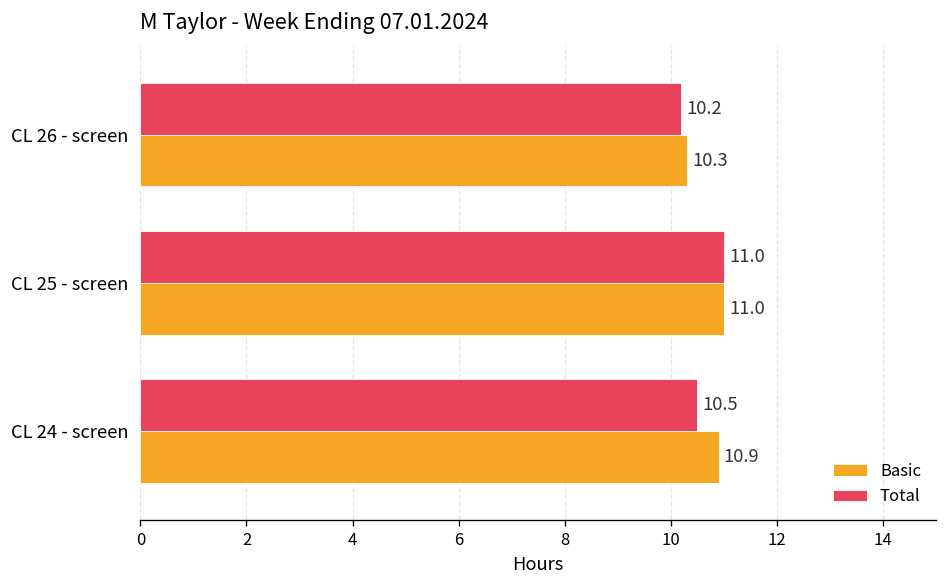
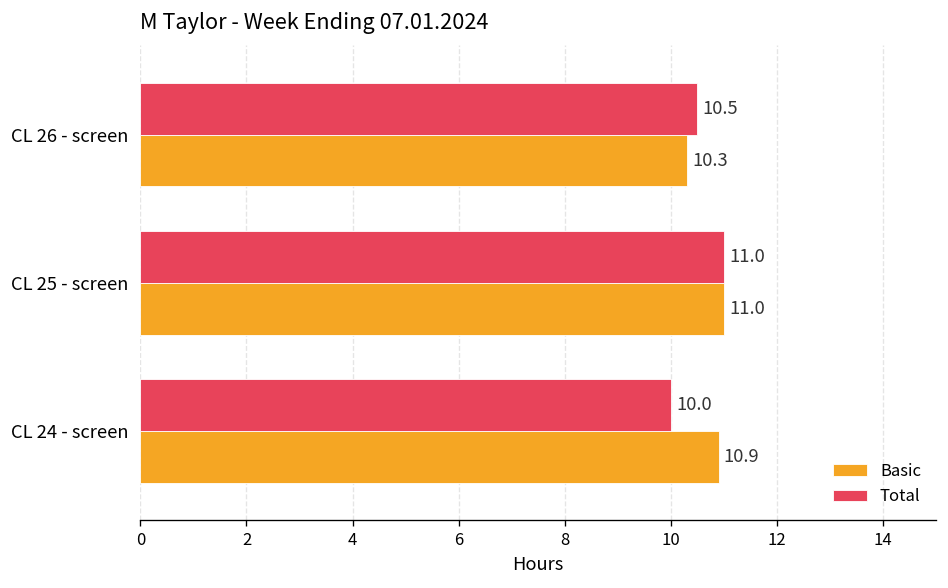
Total, CL 26 - screen: 10.2 -> 10.5
Total, CL 24 - screen: 10.5 -> 10.0
